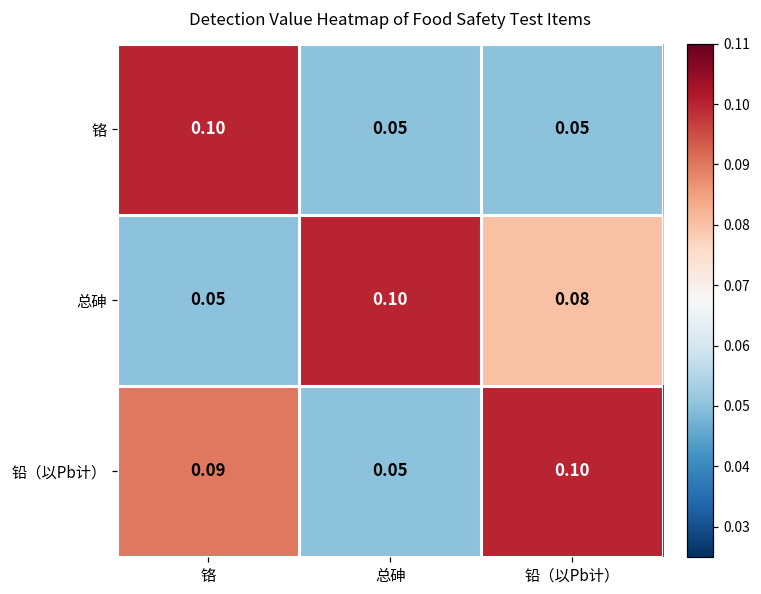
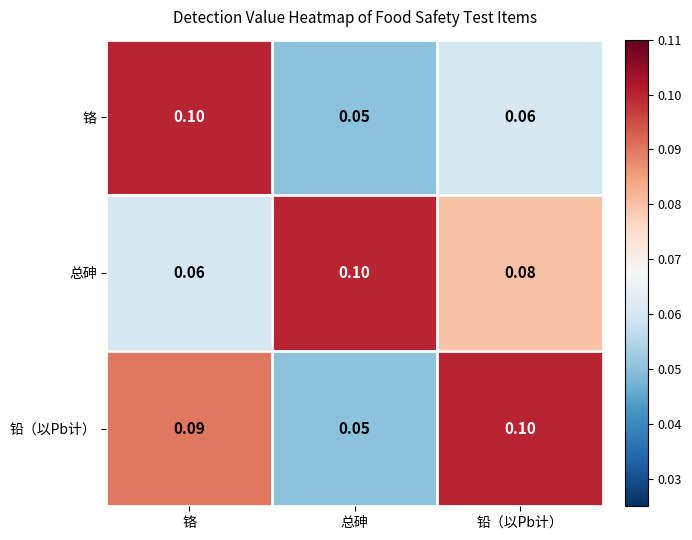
铬, 铅（以Pb计）: 0.05 -> 0.06
总砷, 铬: 0.05 -> 0.06
